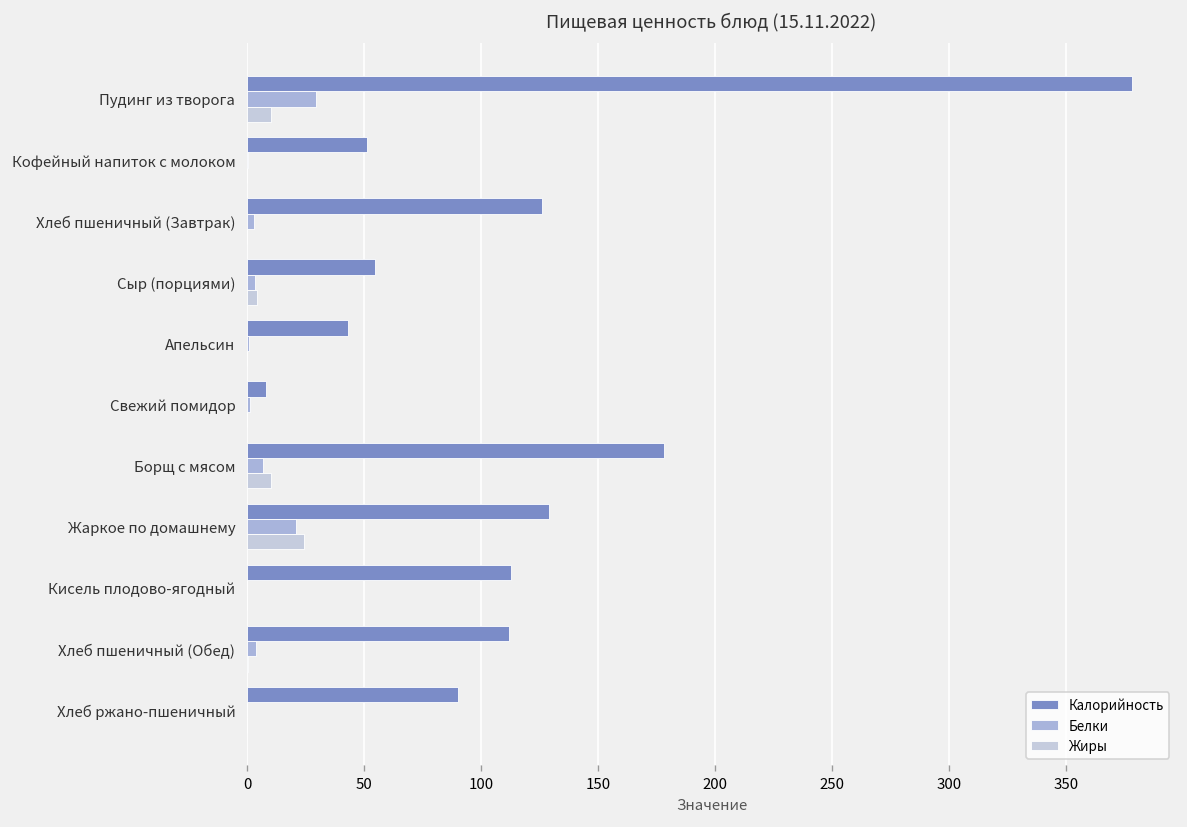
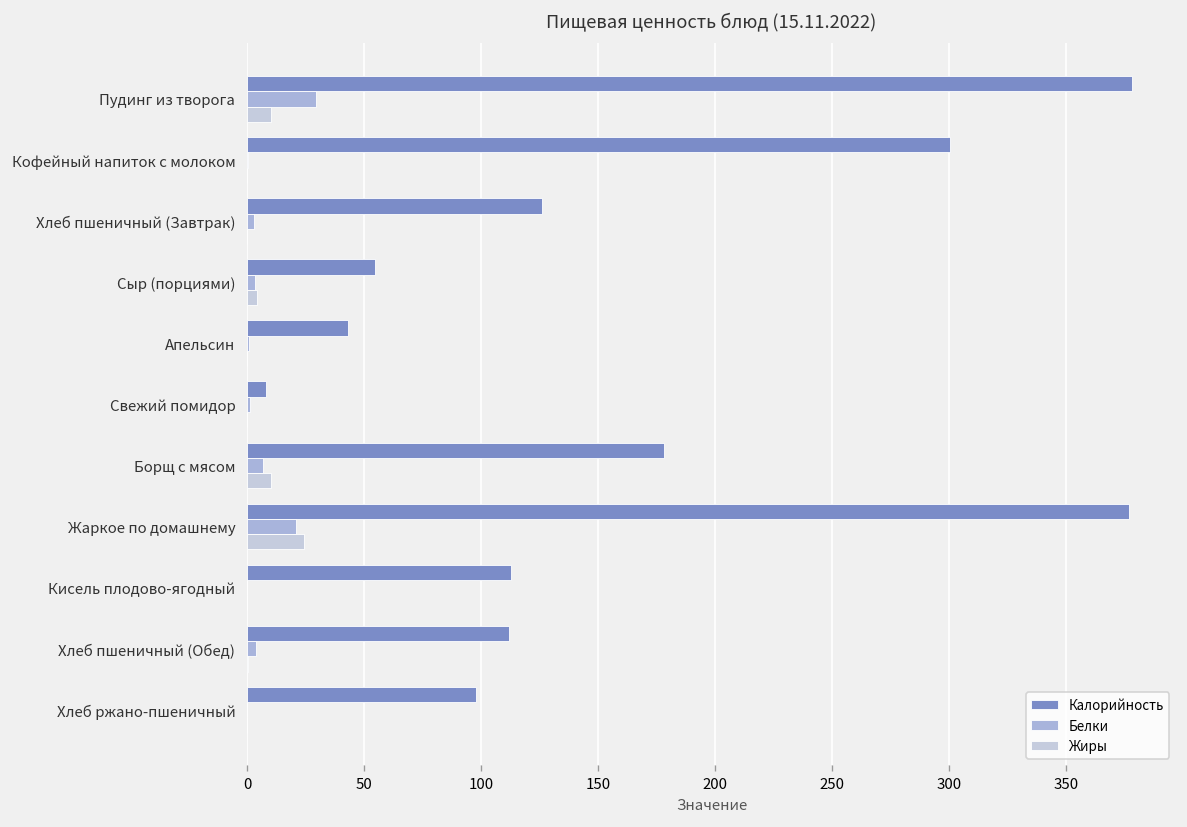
Калорийность, Кофейный напиток с молоком: 51 -> 301
Калорийность, Жаркое по домашнему: 129 -> 377
Калорийность, Хлеб ржано-пшеничный: 90 -> 98
